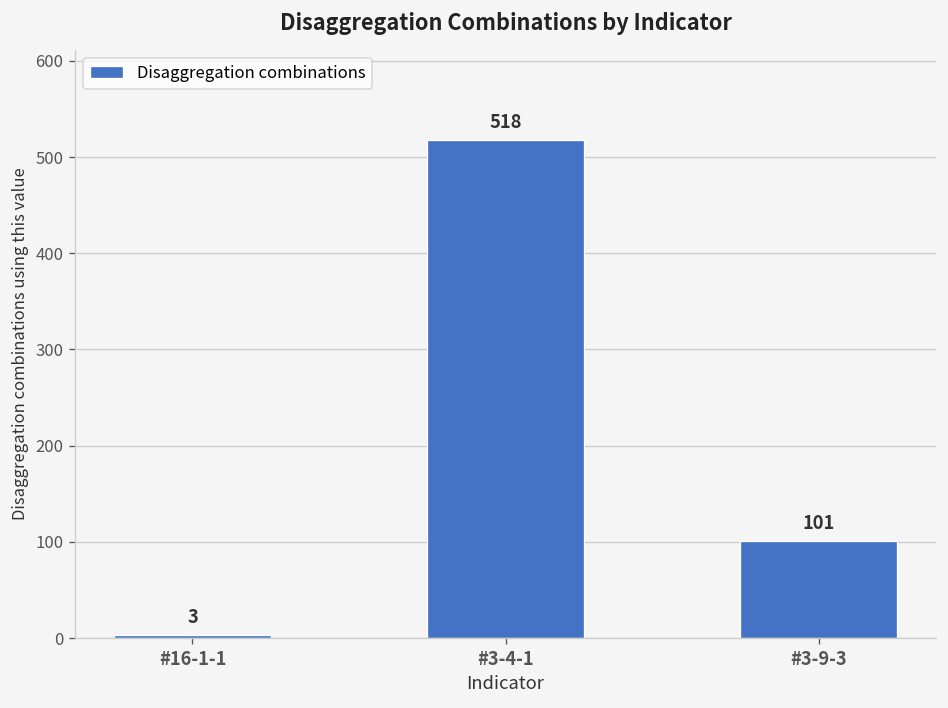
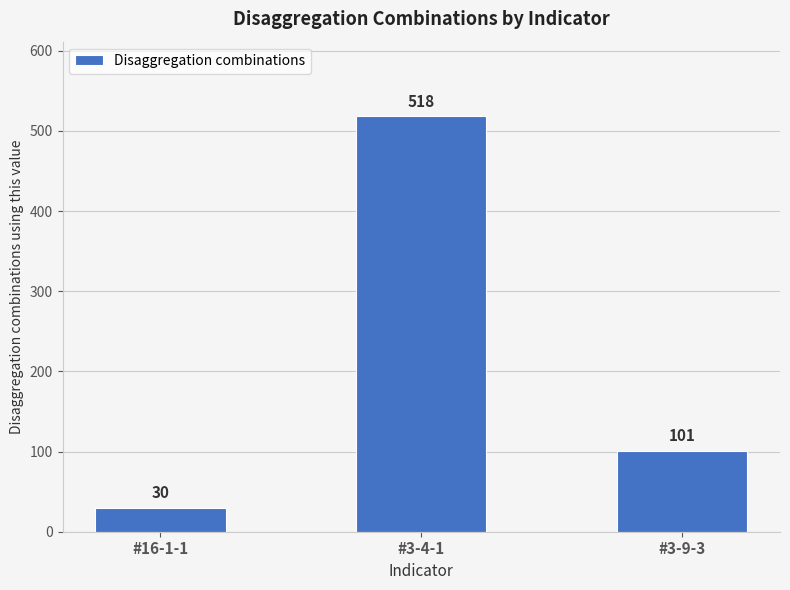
#16-1-1: 3 -> 30
